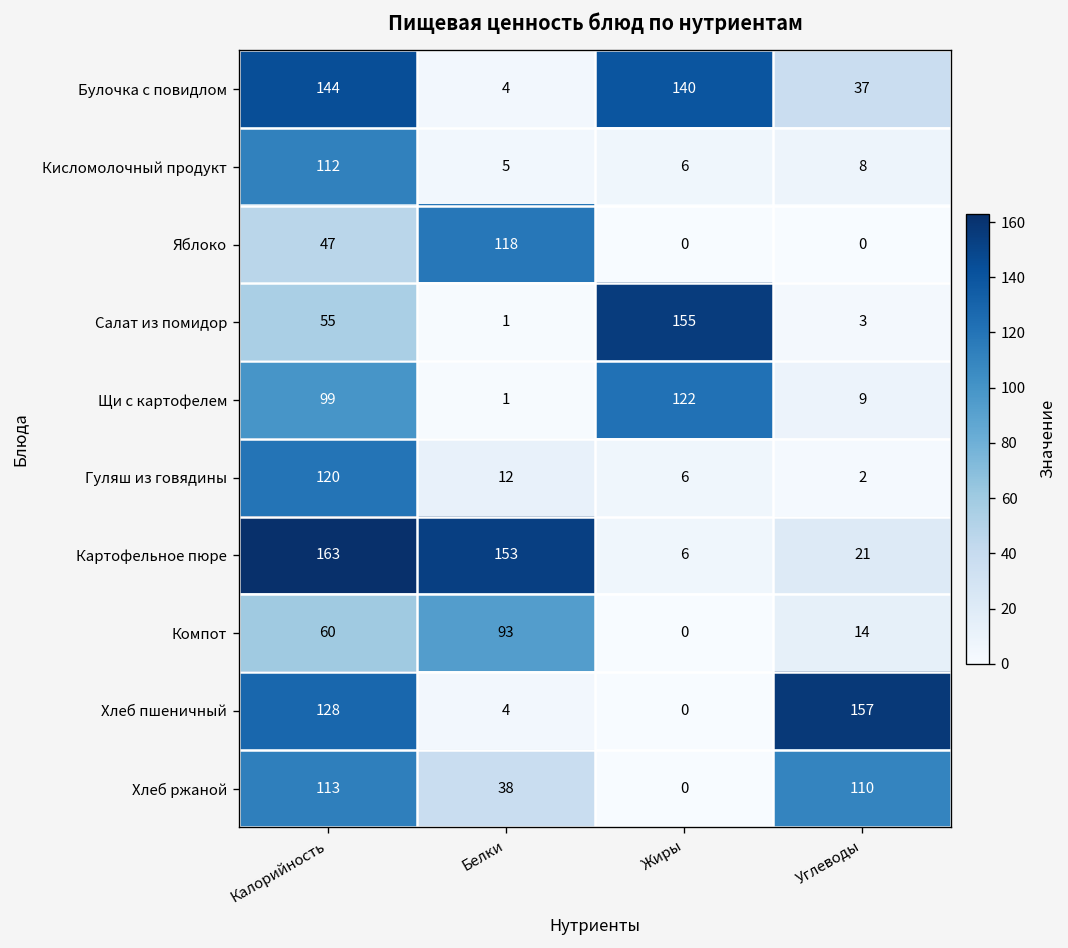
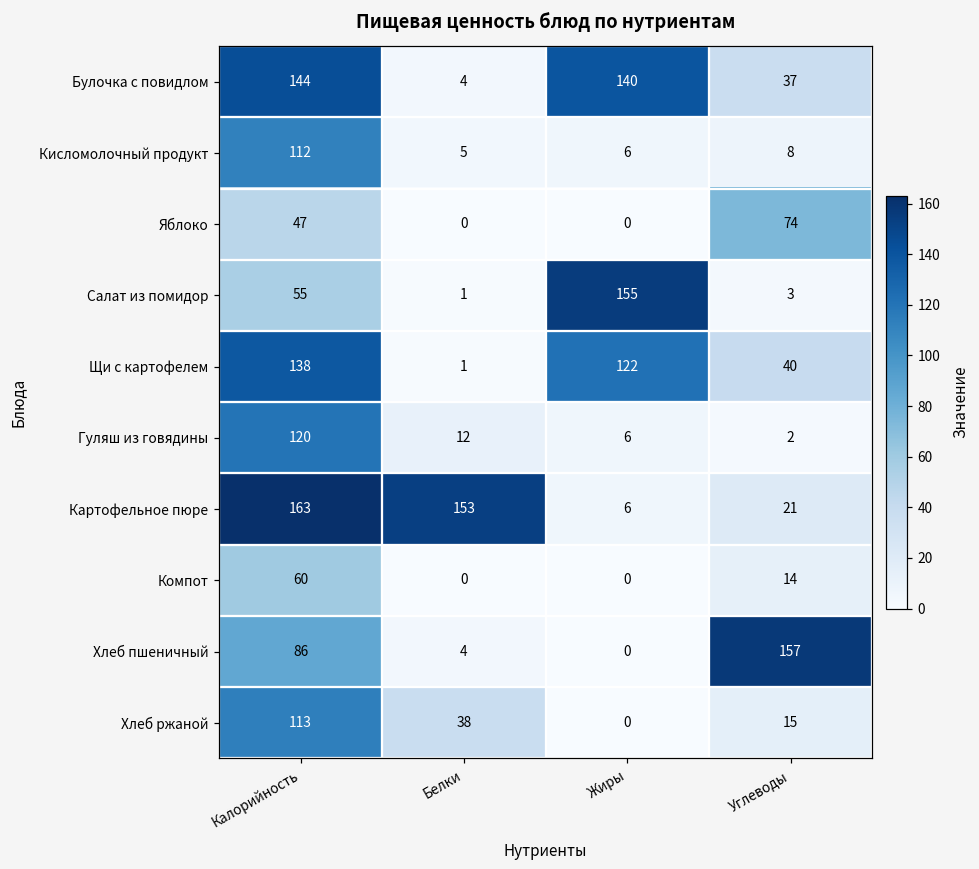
Яблоко, Белки: 118 -> 0
Яблоко, Углеводы: 0 -> 74
Щи с картофелем, Калорийность: 99 -> 138
Щи с картофелем, Углеводы: 9 -> 40
Компот, Белки: 93 -> 0
Хлеб пшеничный, Калорийность: 128 -> 86
Хлеб ржаной, Углеводы: 110 -> 15
